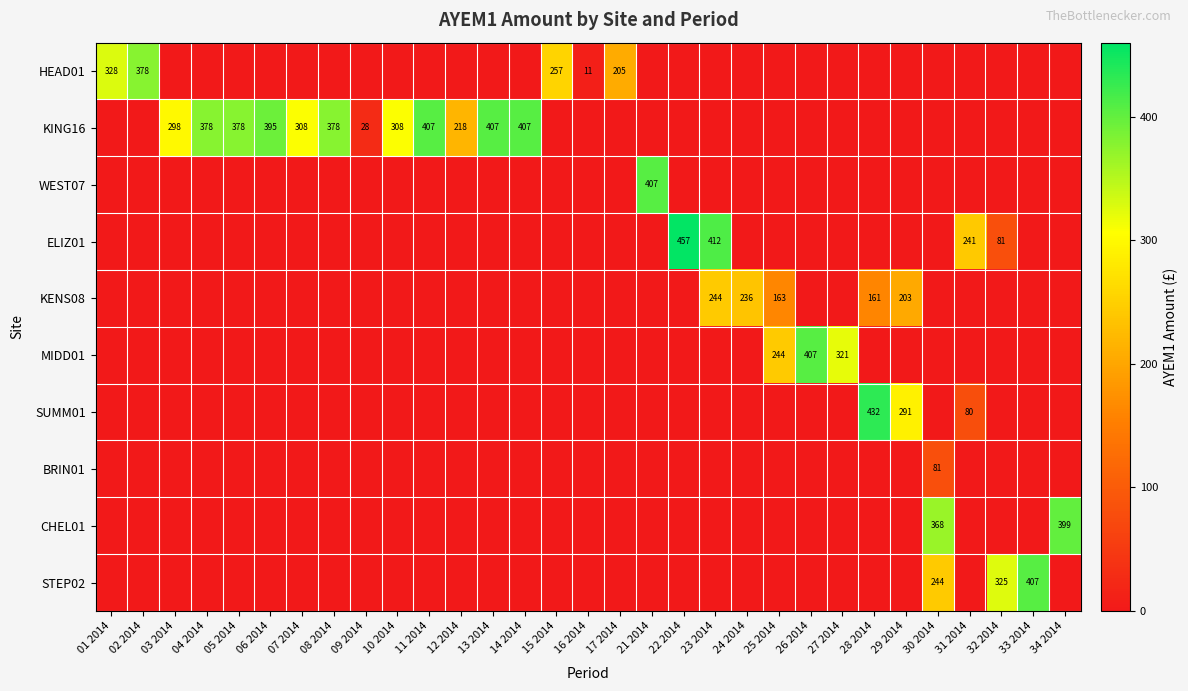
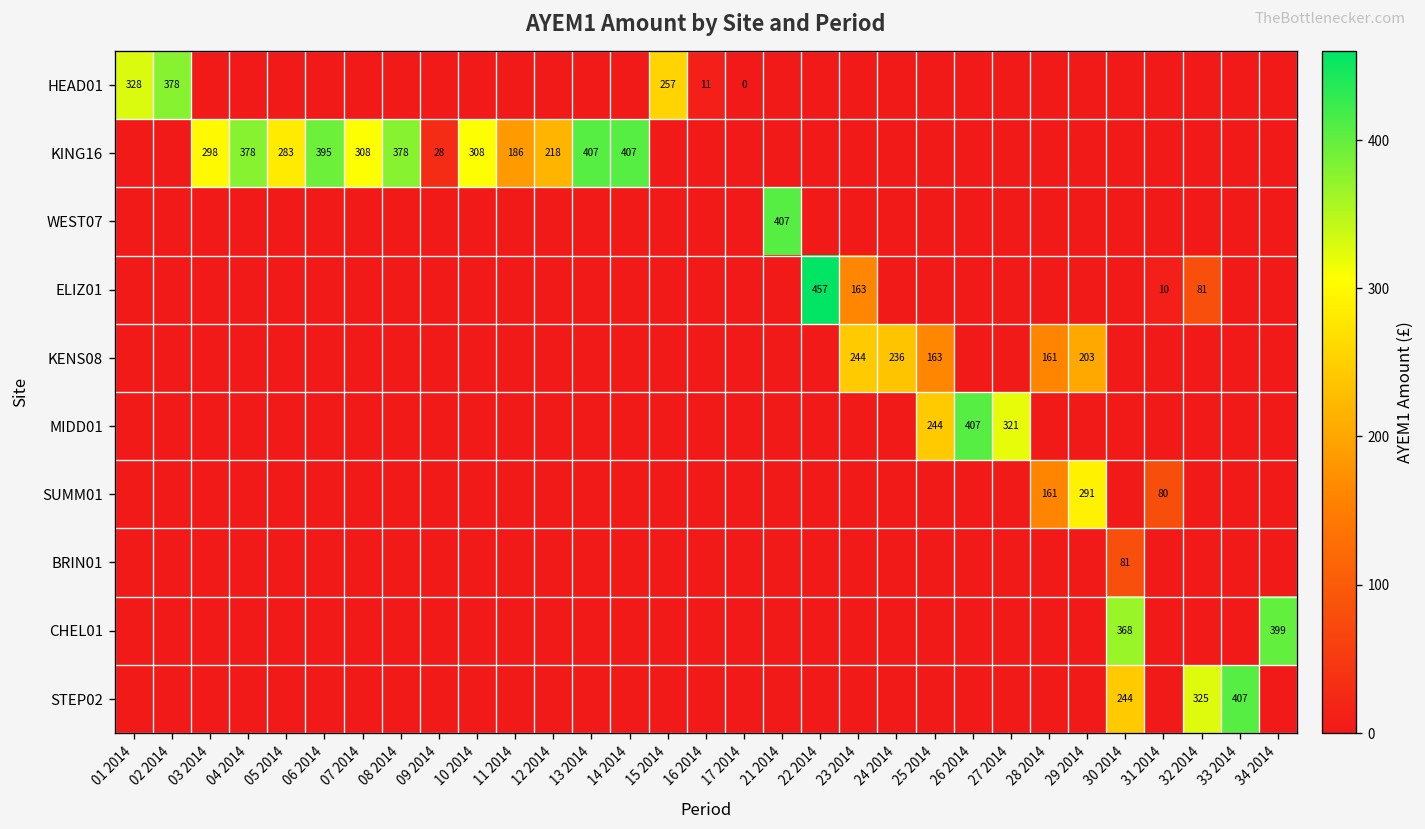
HEAD01, 17 2014: 205 -> 0
KING16, 05 2014: 378 -> 283
KING16, 11 2014: 407 -> 186
ELIZ01, 23 2014: 412 -> 163
ELIZ01, 31 2014: 241 -> 10
SUMM01, 28 2014: 432 -> 161
